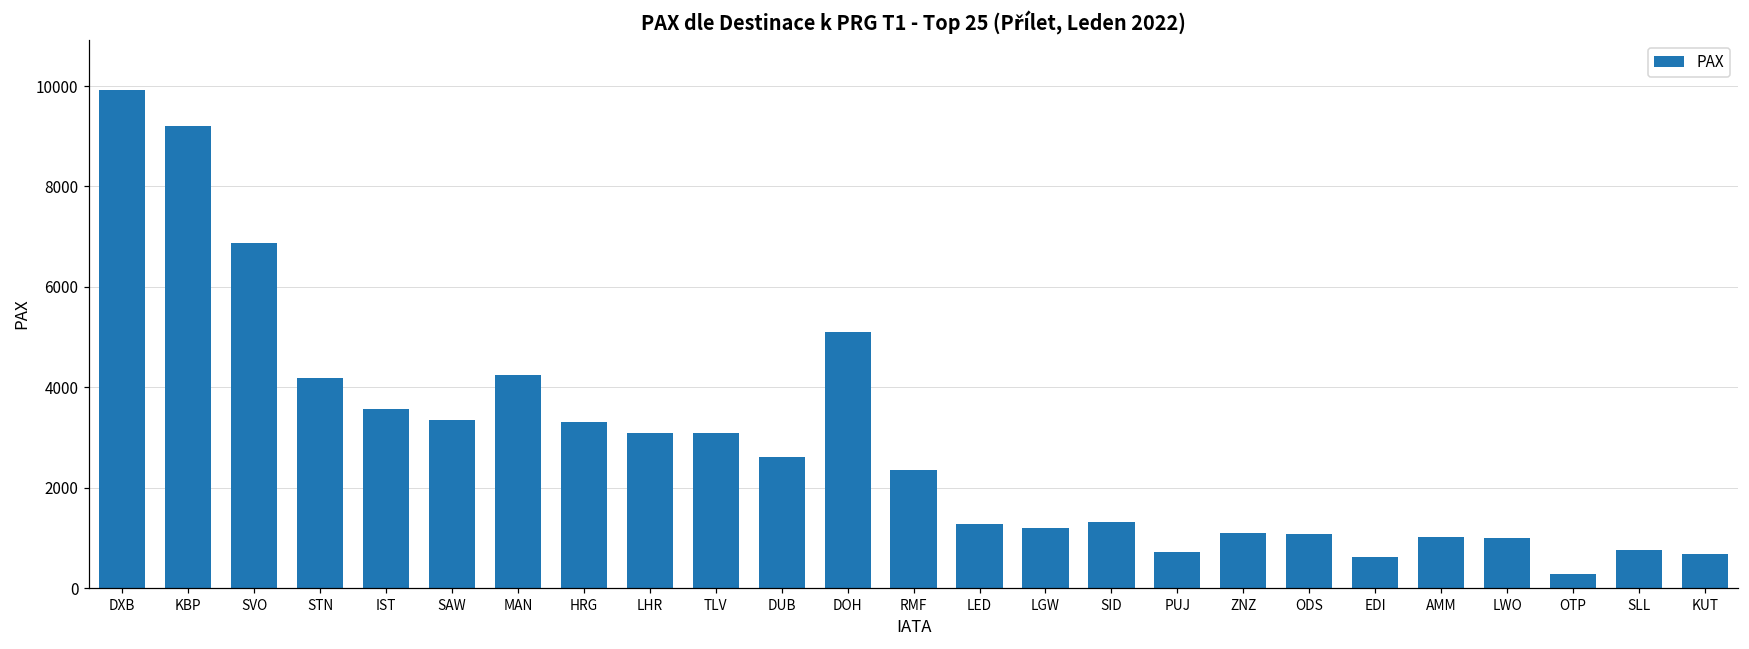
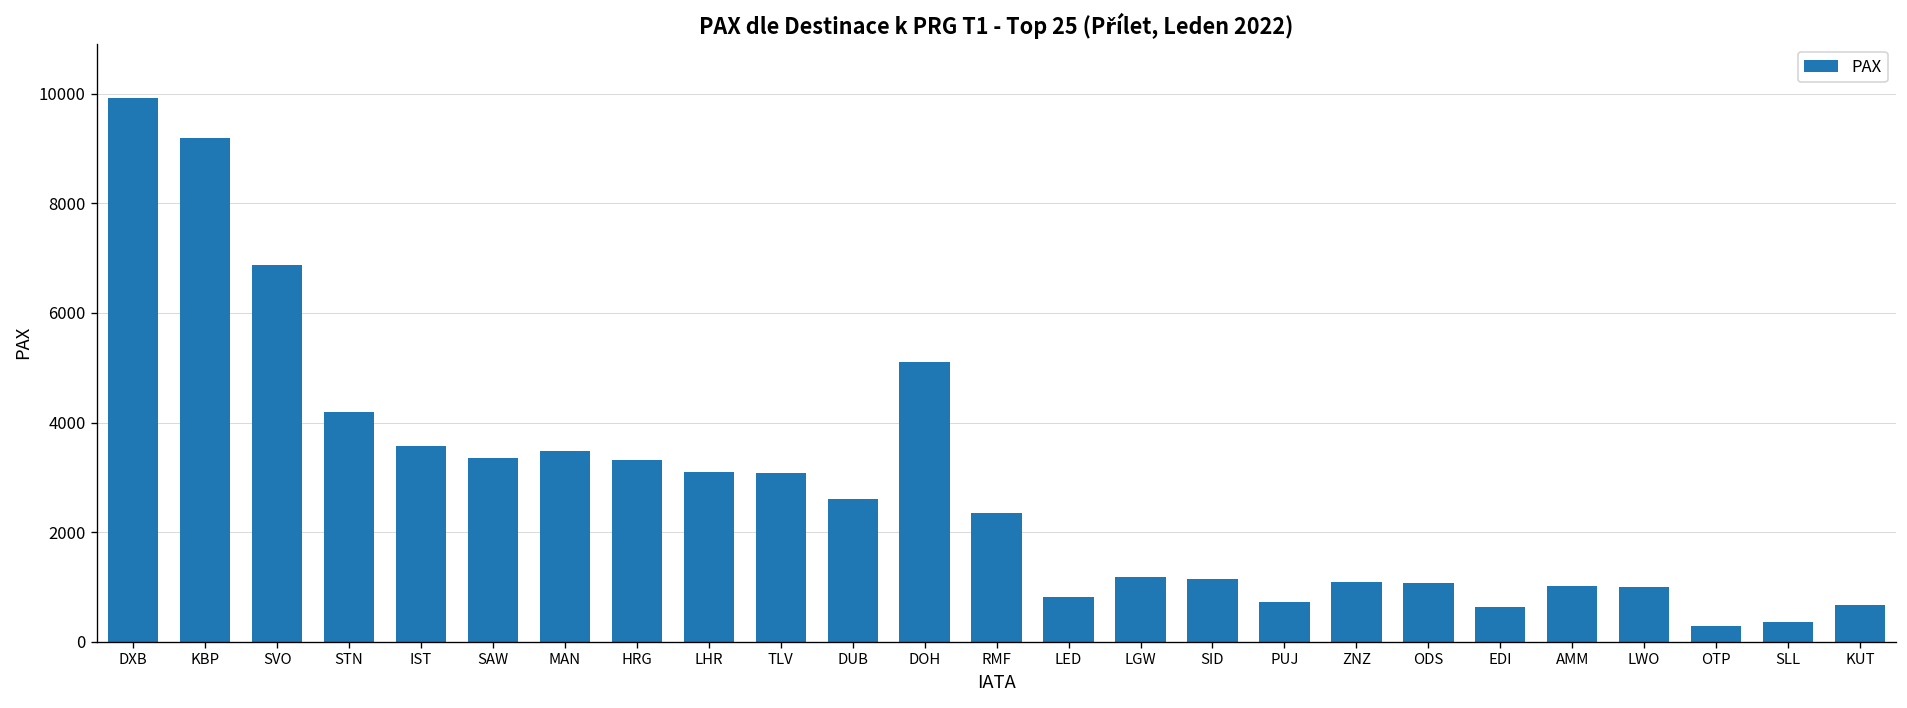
MAN: 4200 -> 3500
LED: 1300 -> 800
SID: 1300 -> 1100
SLL: 800 -> 400
